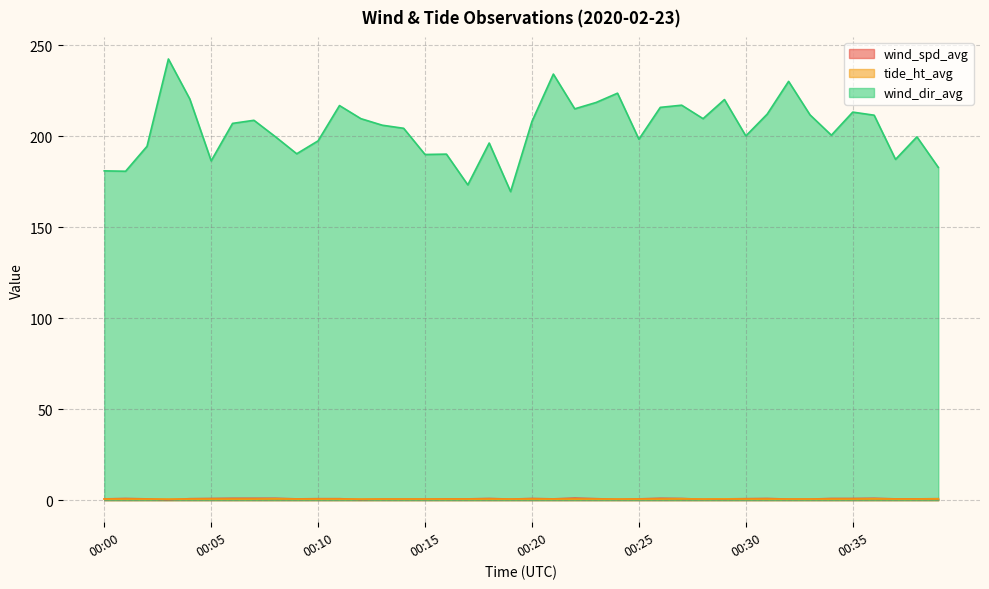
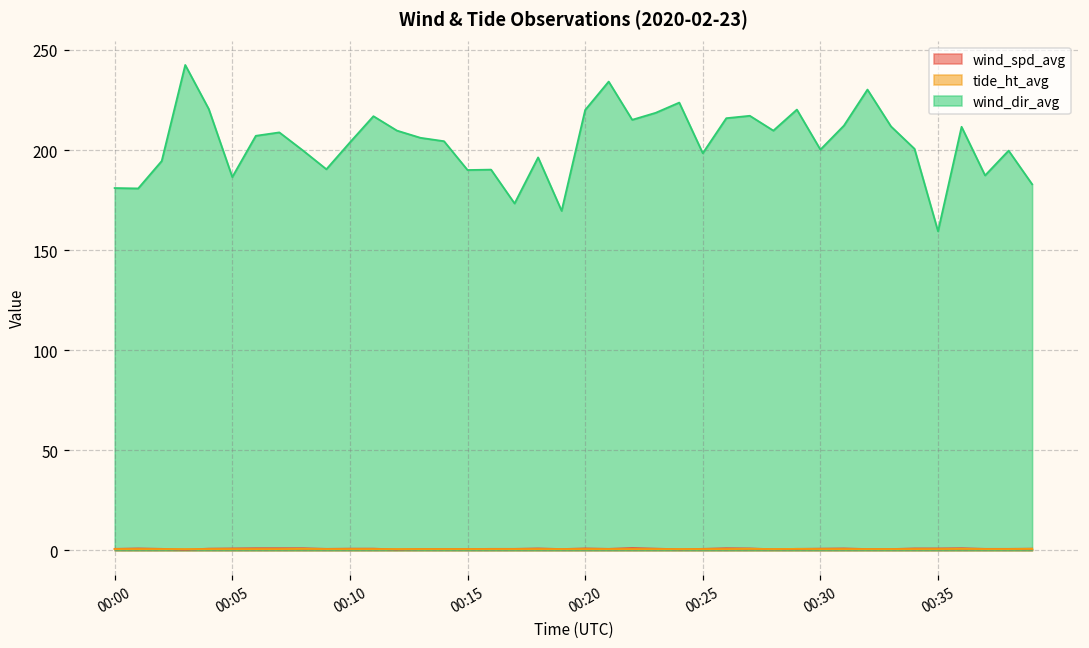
wind_dir_avg, 00:10: 198 -> 204
wind_dir_avg, 00:20: 208 -> 220
wind_dir_avg, 00:35: 213 -> 159
